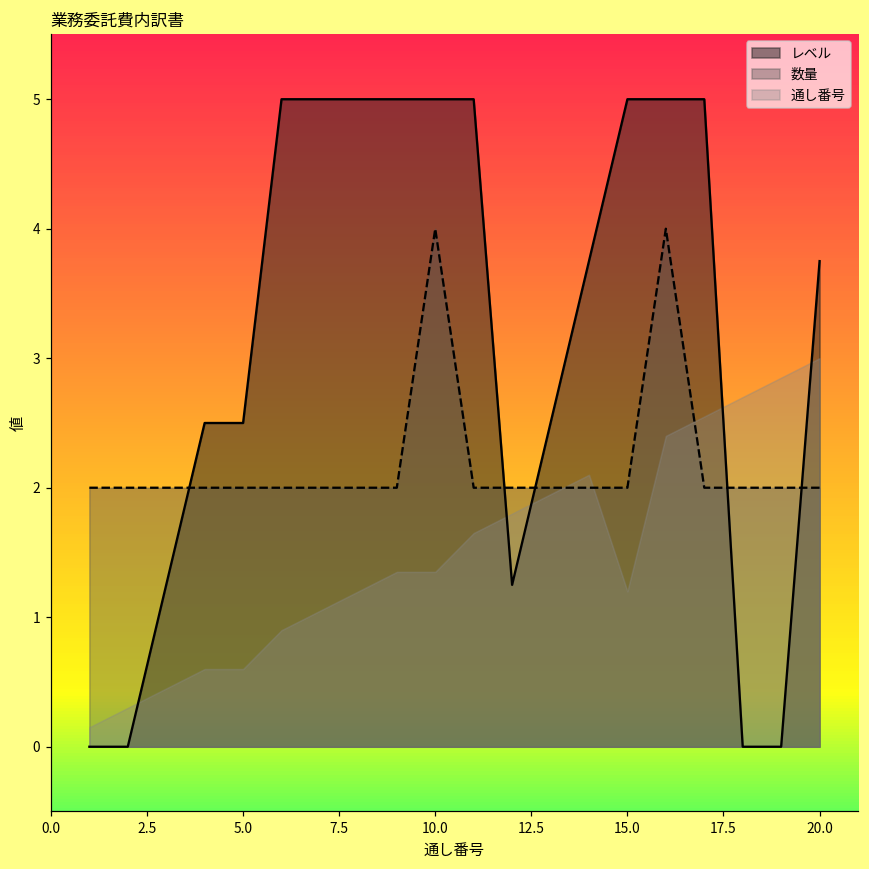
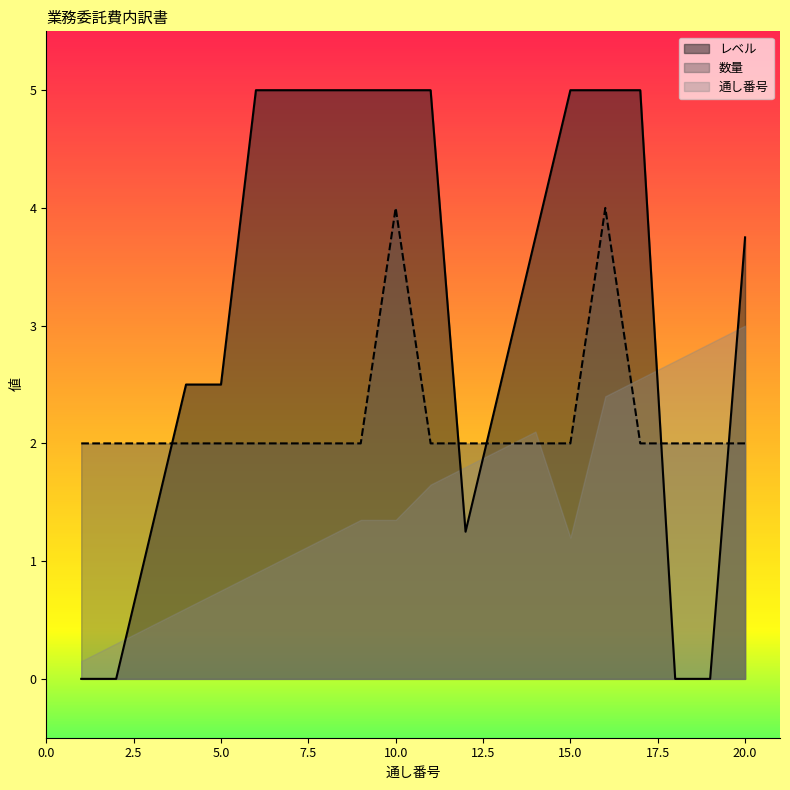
通し番号, 5.0: 0.60 -> 0.75
